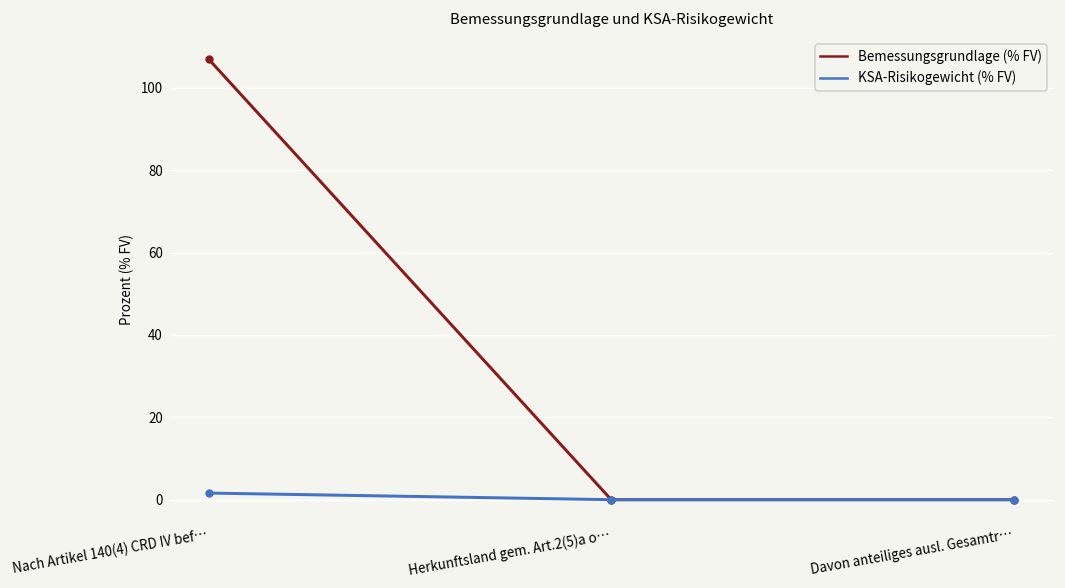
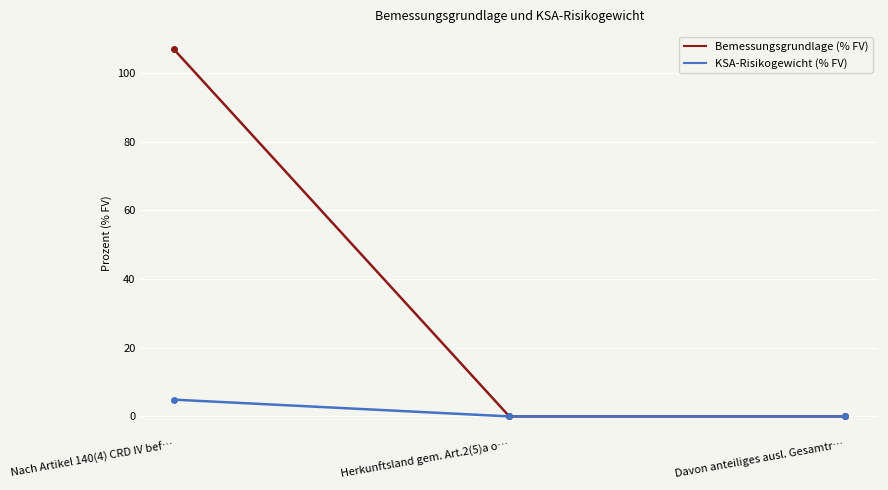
KSA-Risikogewicht (% FV), Nach Artikel 140(4) CRD IV bef…: 2 -> 5
